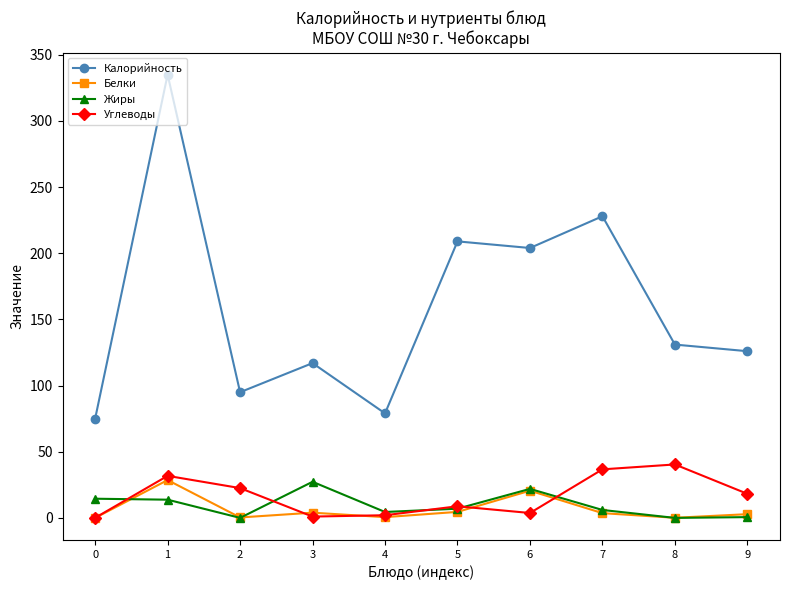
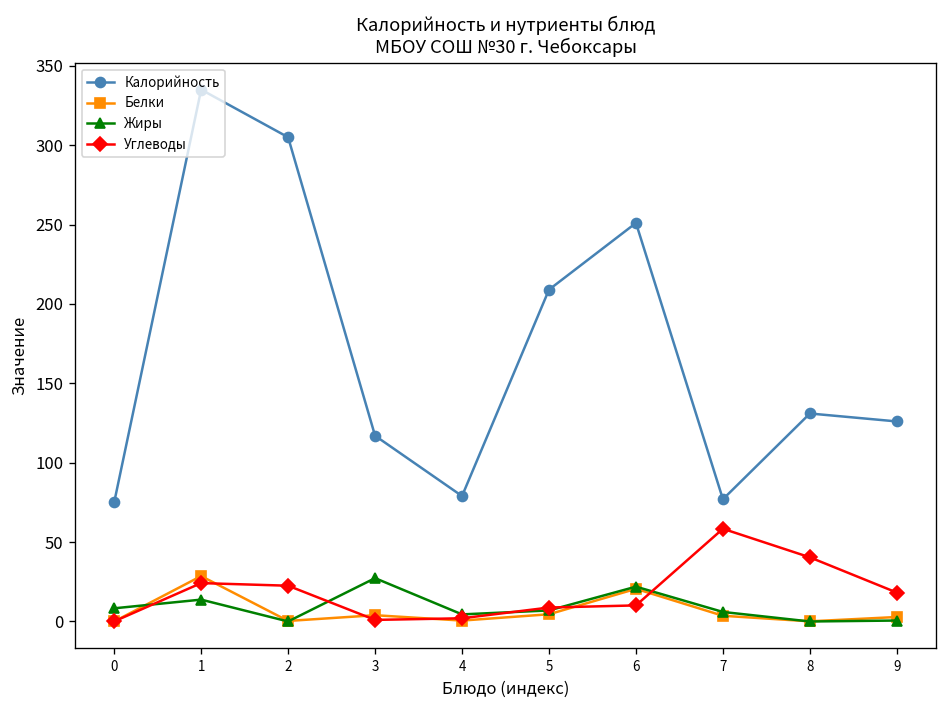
Жиры, 0: 15 -> 8
Углеводы, 1: 32 -> 24
Калорийность, 2: 95 -> 305
Калорийность, 6: 204 -> 251
Углеводы, 6: 4 -> 10
Калорийность, 7: 228 -> 77
Углеводы, 7: 37 -> 58
